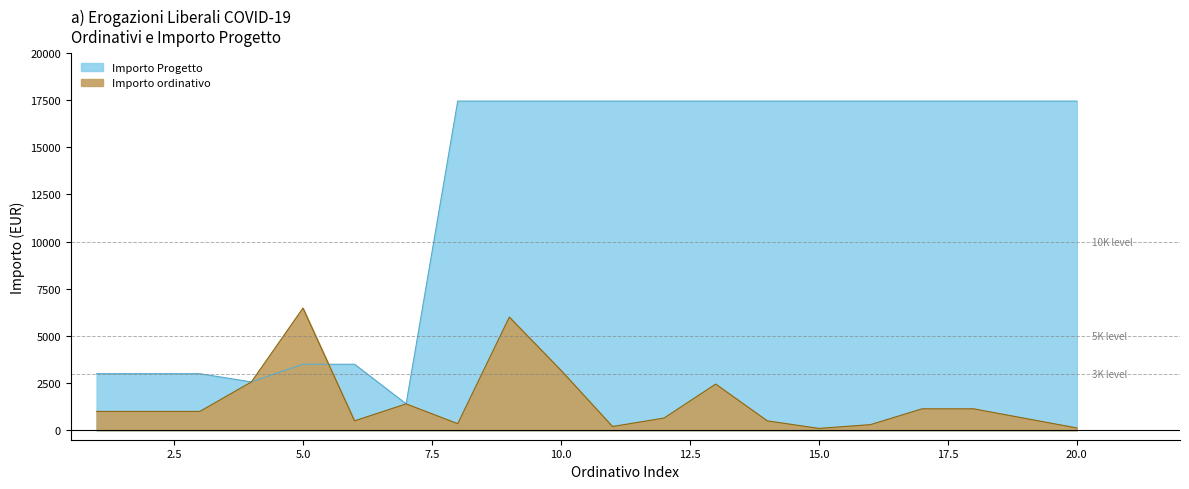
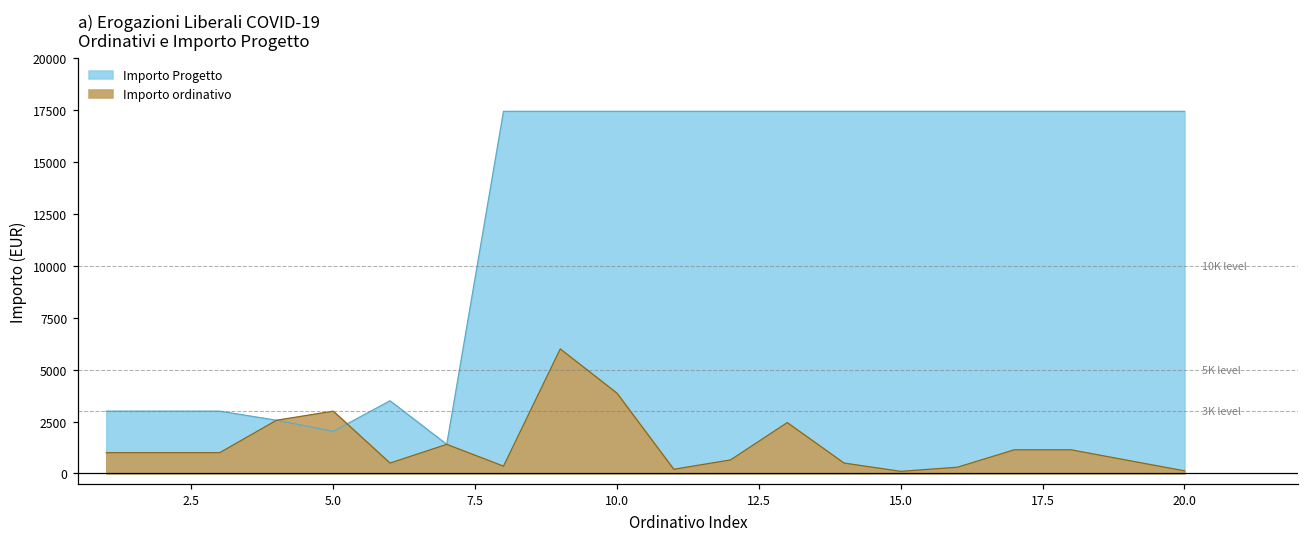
Importo Progetto, 5.0: 3500 -> 2000
Importo ordinativo, 5.0: 6500 -> 3000
Importo ordinativo, 10.0: 3200 -> 3900
